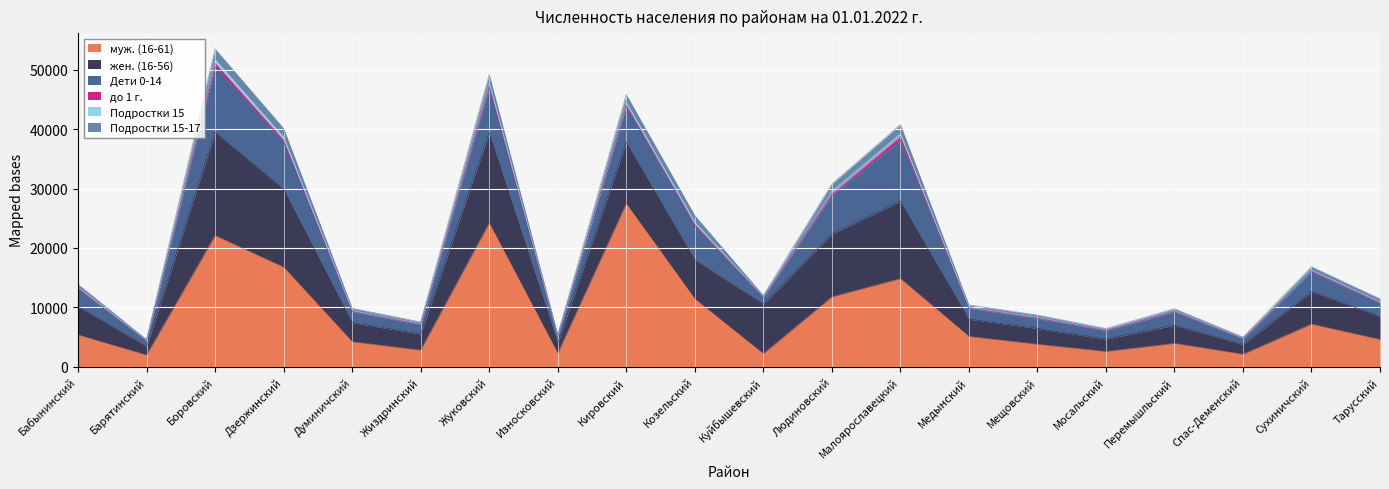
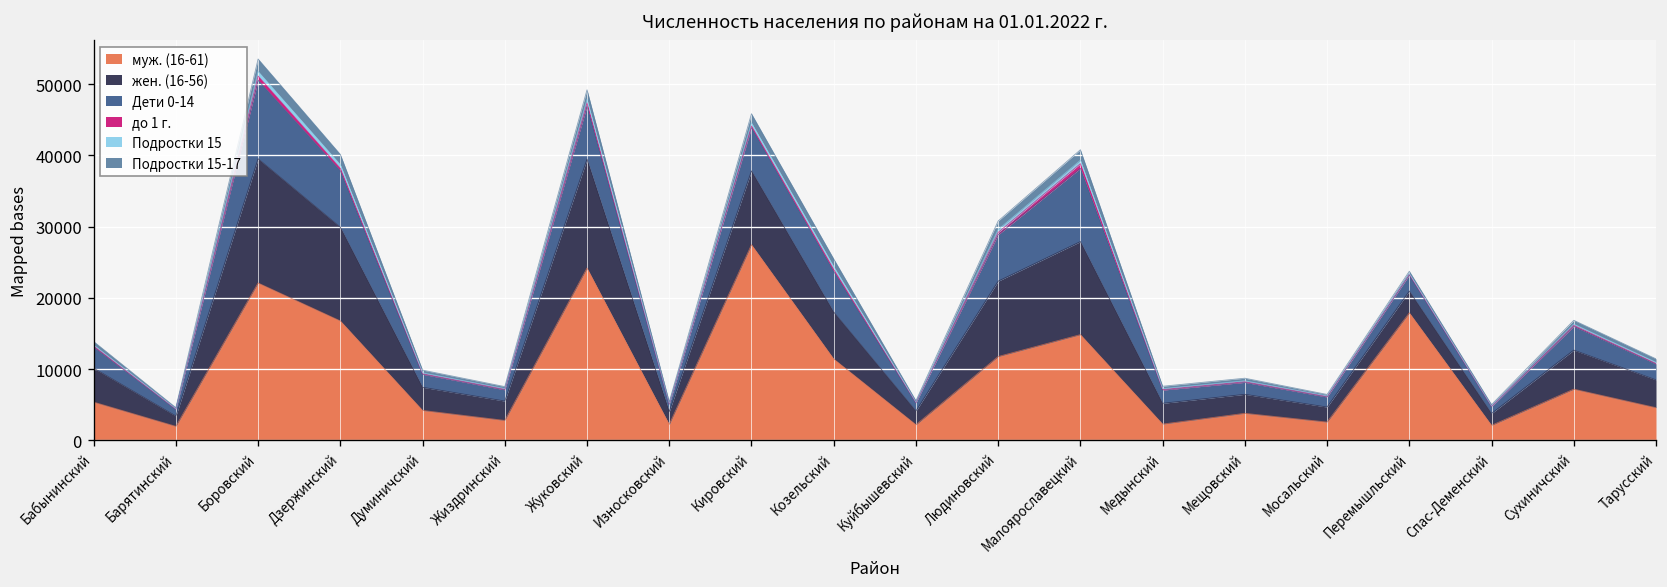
жен. (16-56), Куйбышевский: 8000 -> 2000
муж. (16-61), Медынский: 5000 -> 2000
муж. (16-61), Перемышльский: 4000 -> 18000
